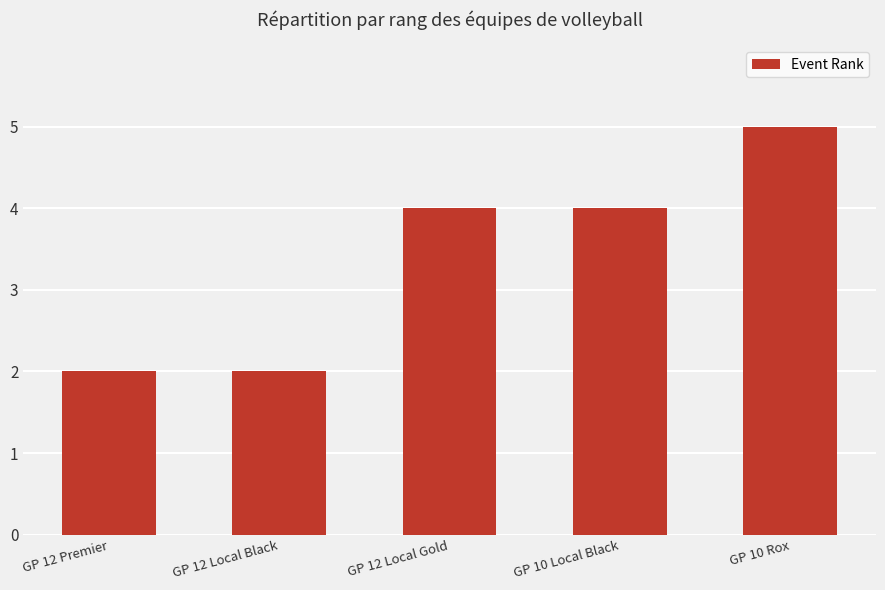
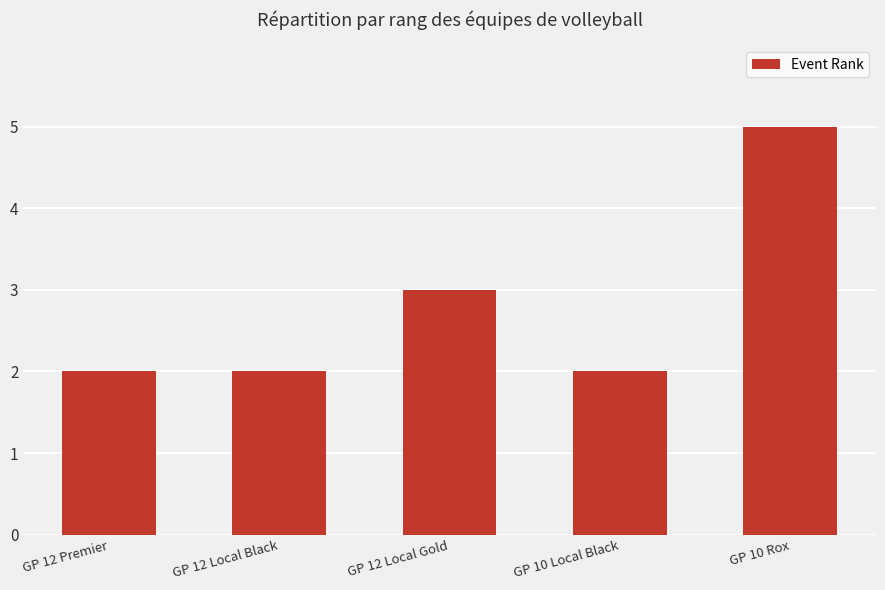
GP 12 Local Gold: 4 -> 3
GP 10 Local Black: 4 -> 2
